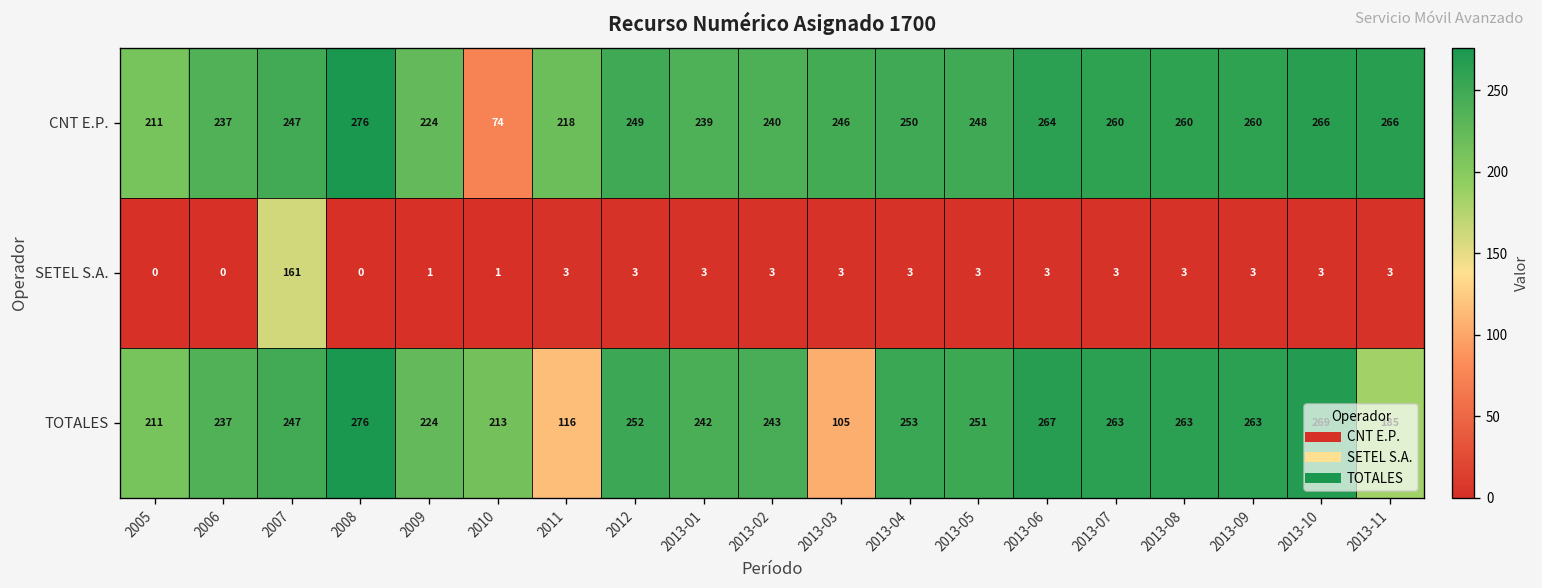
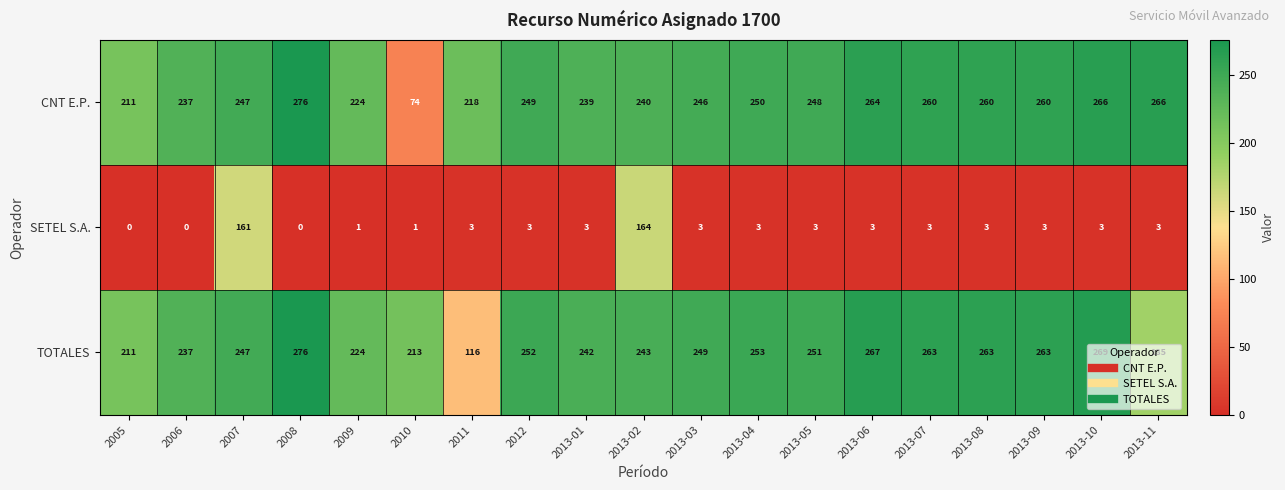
SETEL S.A., 2013-02: 3 -> 164
TOTALES, 2013-03: 105 -> 249
